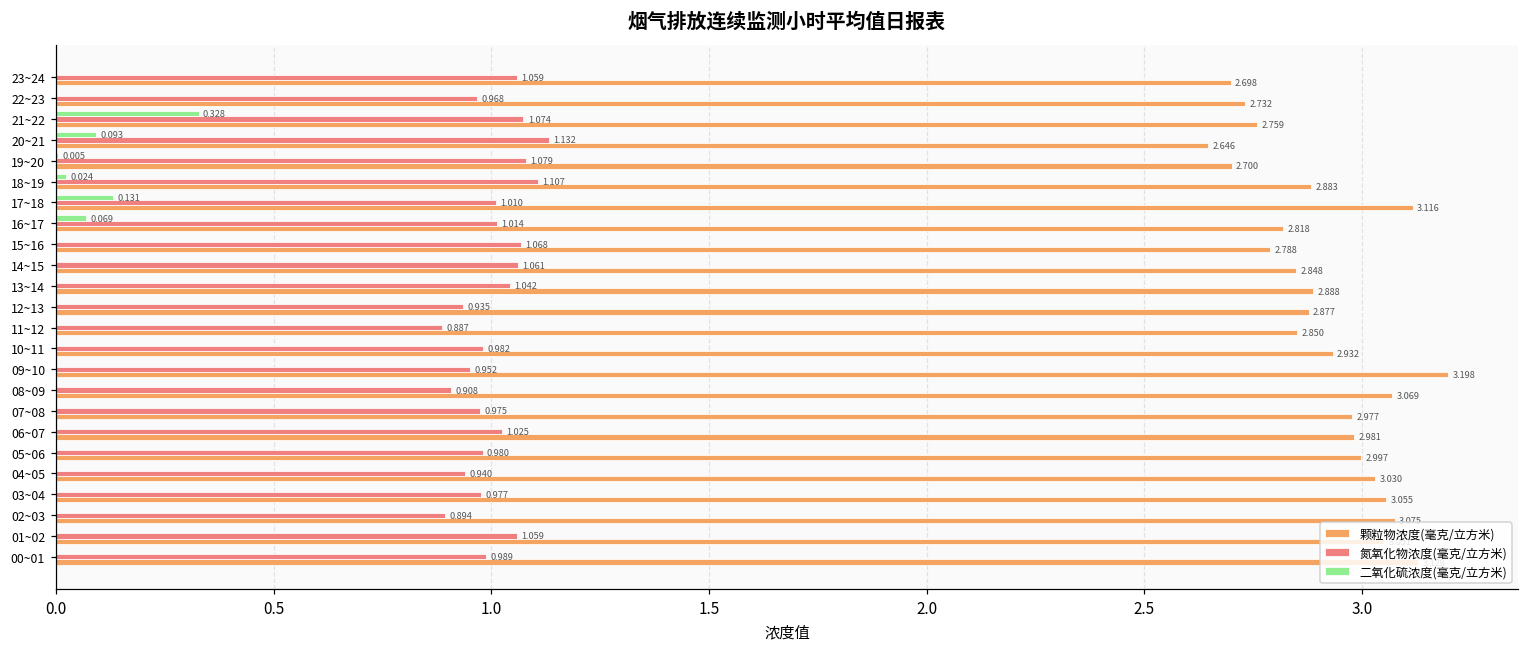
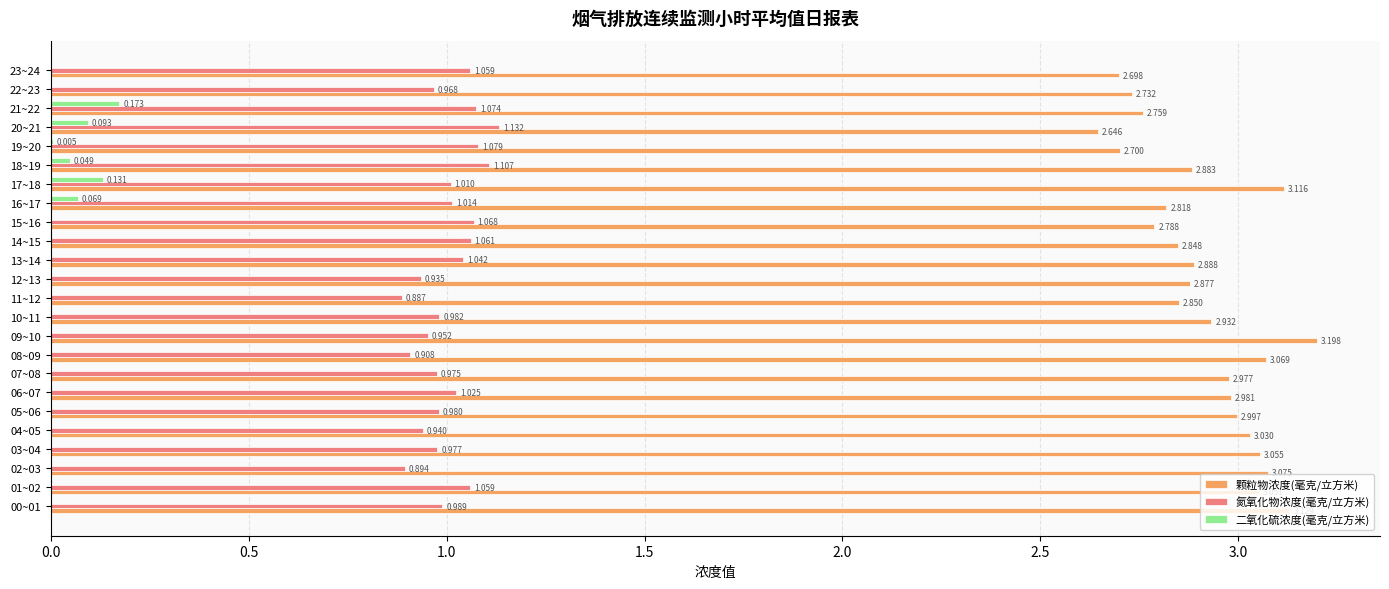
二氧化硫浓度(毫克/立方米), 21~22: 0.328 -> 0.173
二氧化硫浓度(毫克/立方米), 18~19: 0.024 -> 0.049
